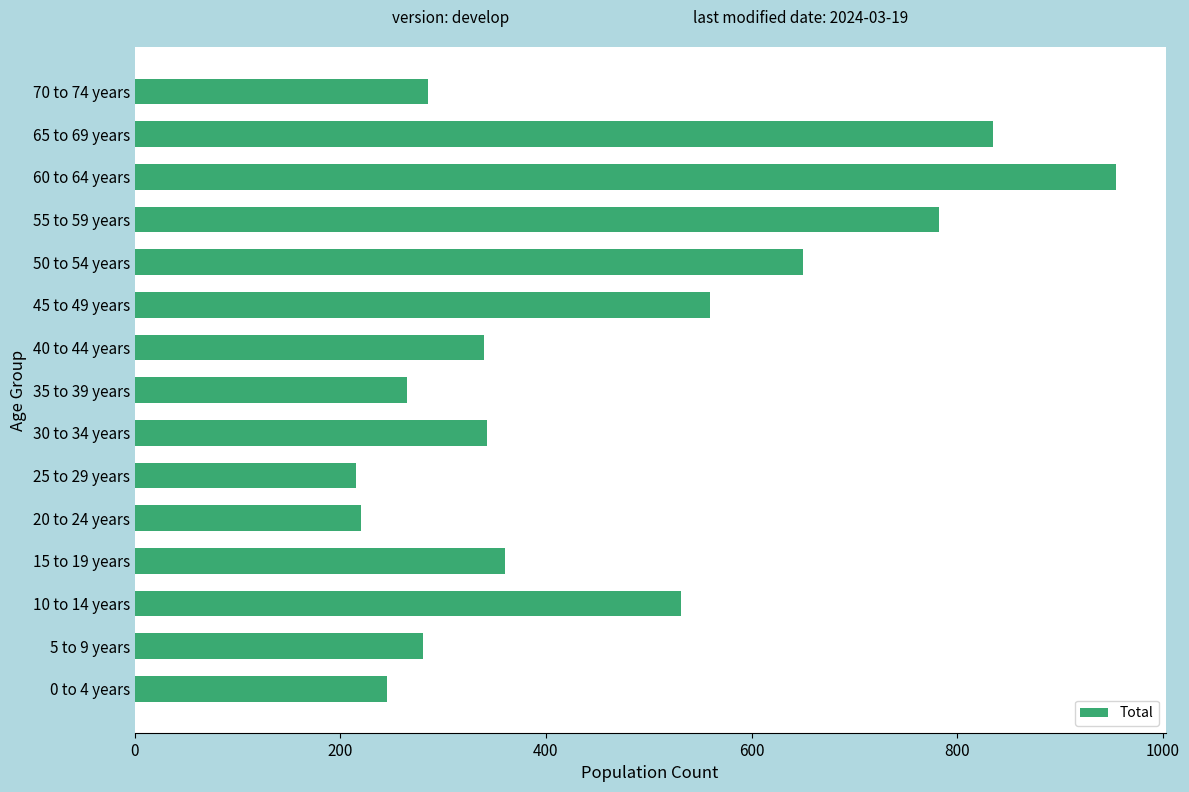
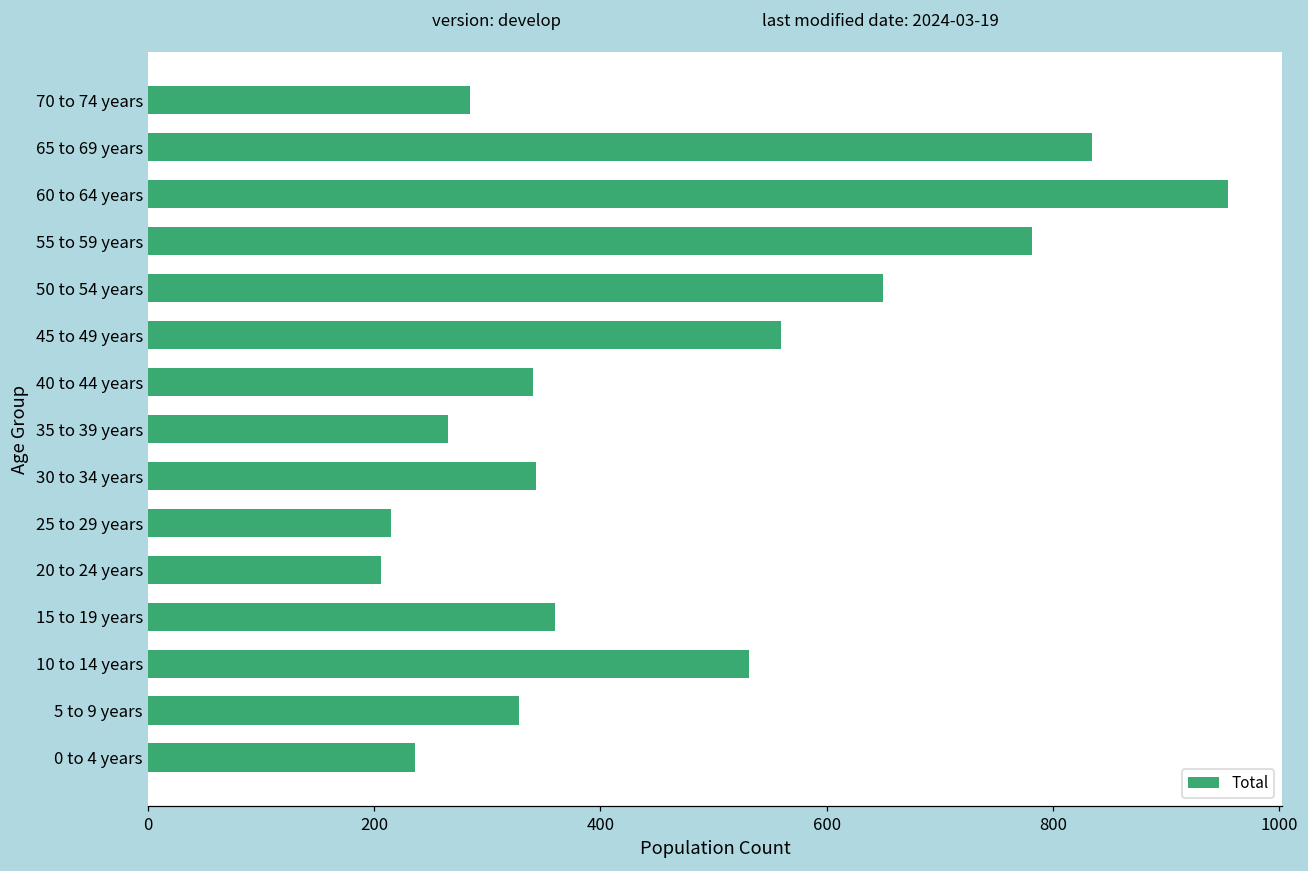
20 to 24 years: 220 -> 206
5 to 9 years: 280 -> 328
0 to 4 years: 245 -> 236
